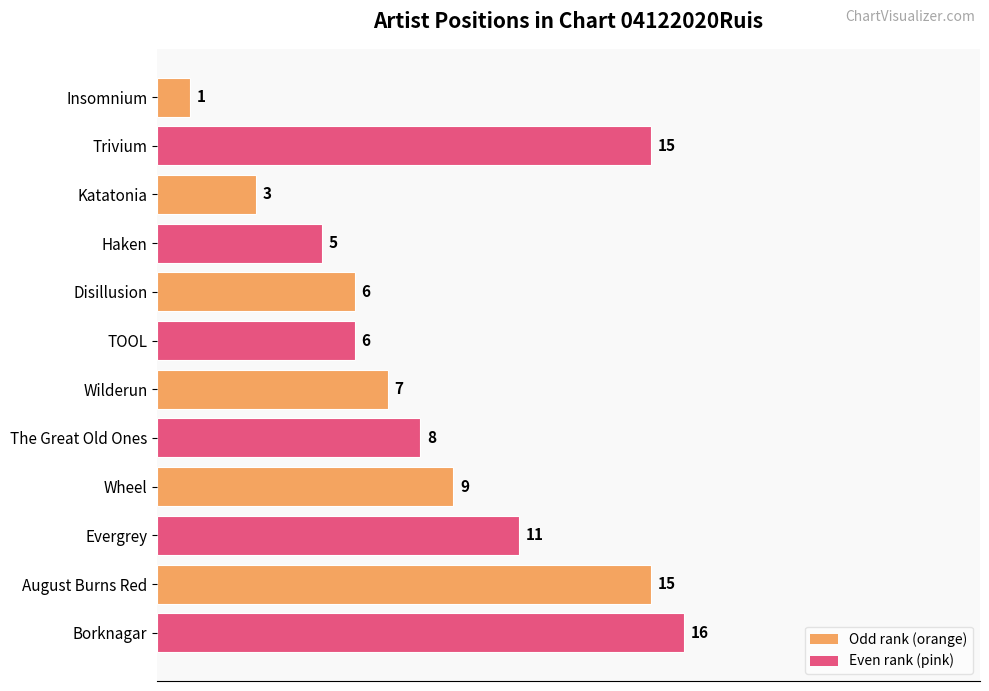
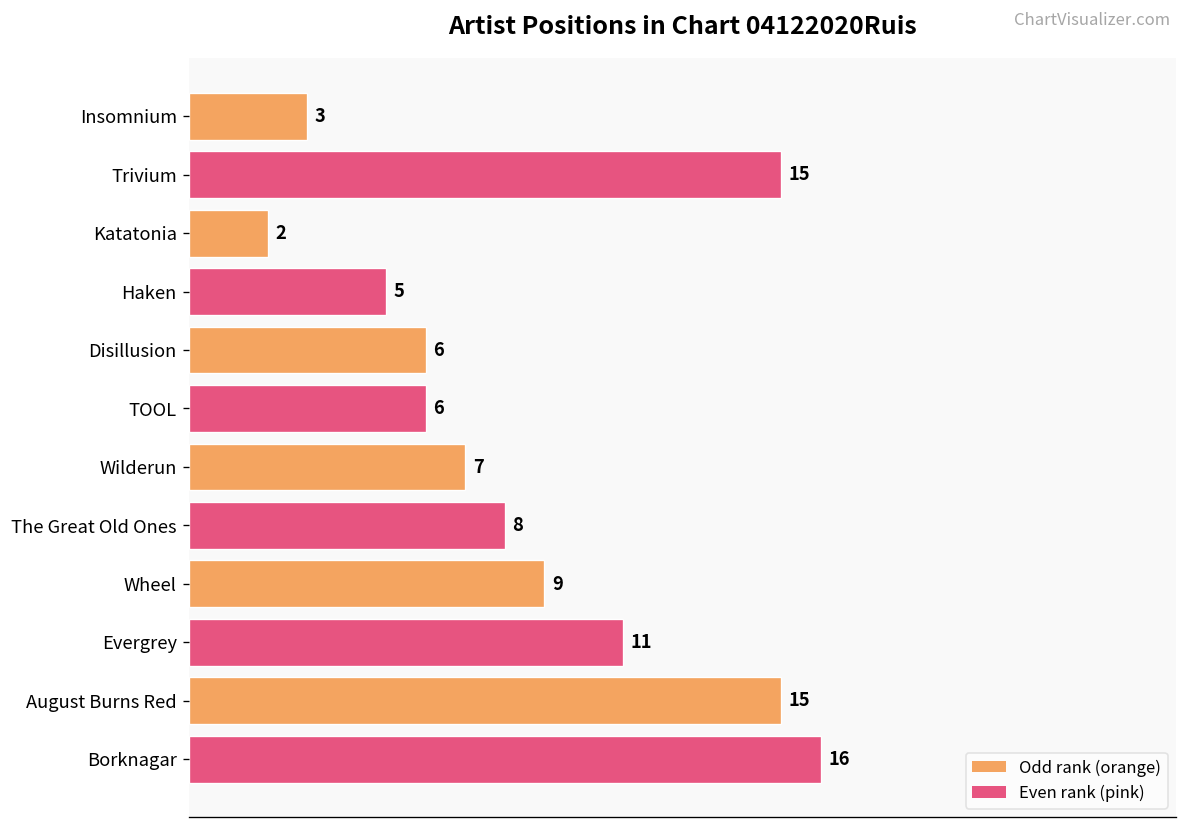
Insomnium: 1 -> 3
Katatonia: 3 -> 2
